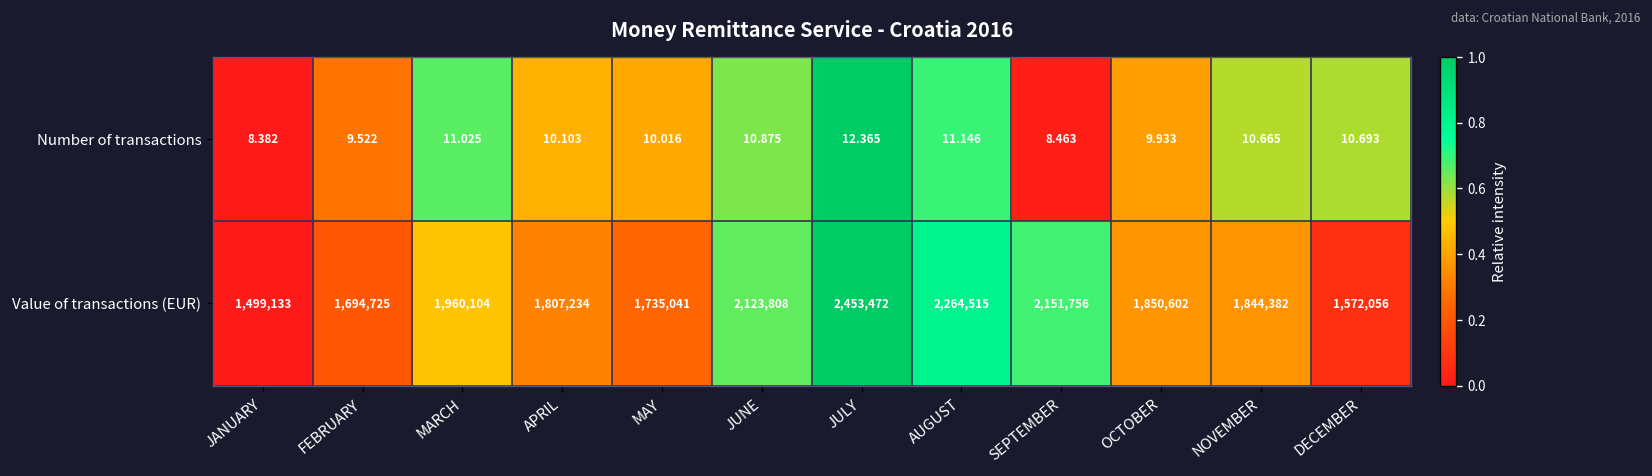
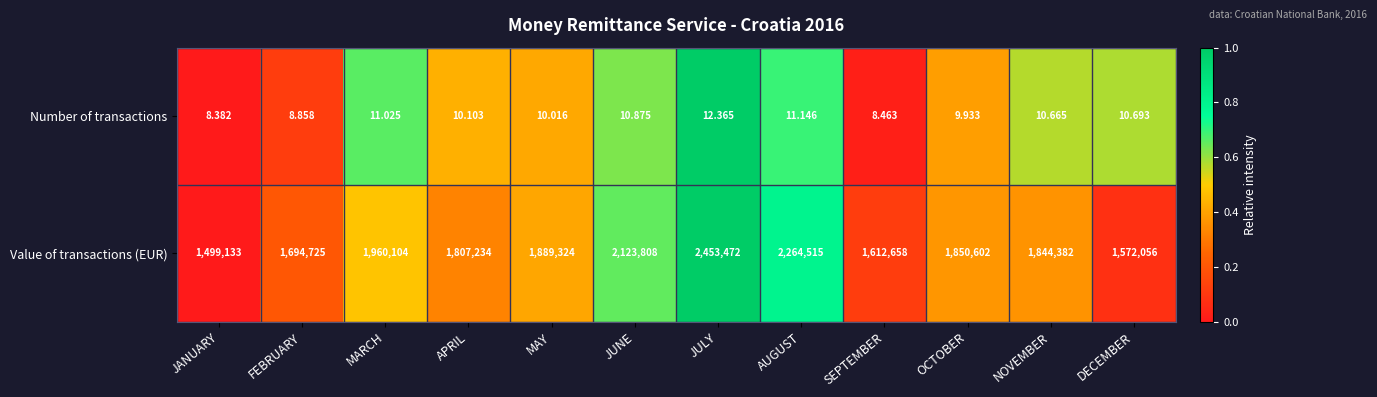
Number of transactions, FEBRUARY: 9.522 -> 8.858
Value of transactions (EUR), MAY: 1,735,041 -> 1,889,324
Value of transactions (EUR), SEPTEMBER: 2,151,756 -> 1,612,658
